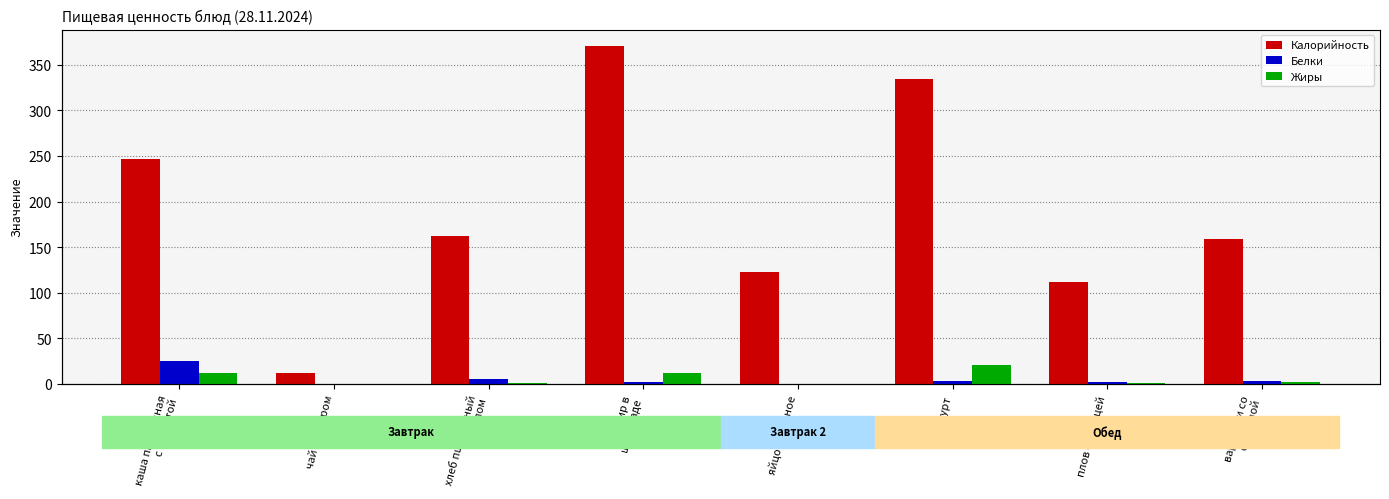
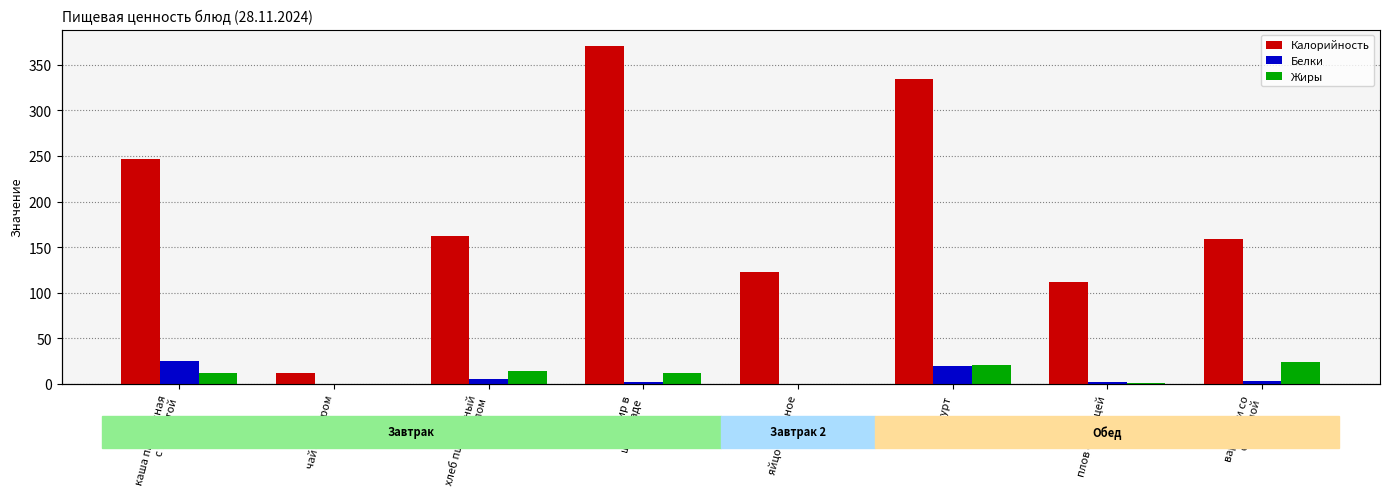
Жиры, хлеб пшеничный с маслом: 0 -> 10
Белки, йогурт: 0 -> 20
Жиры, вареники со сметаной: 0 -> 20
